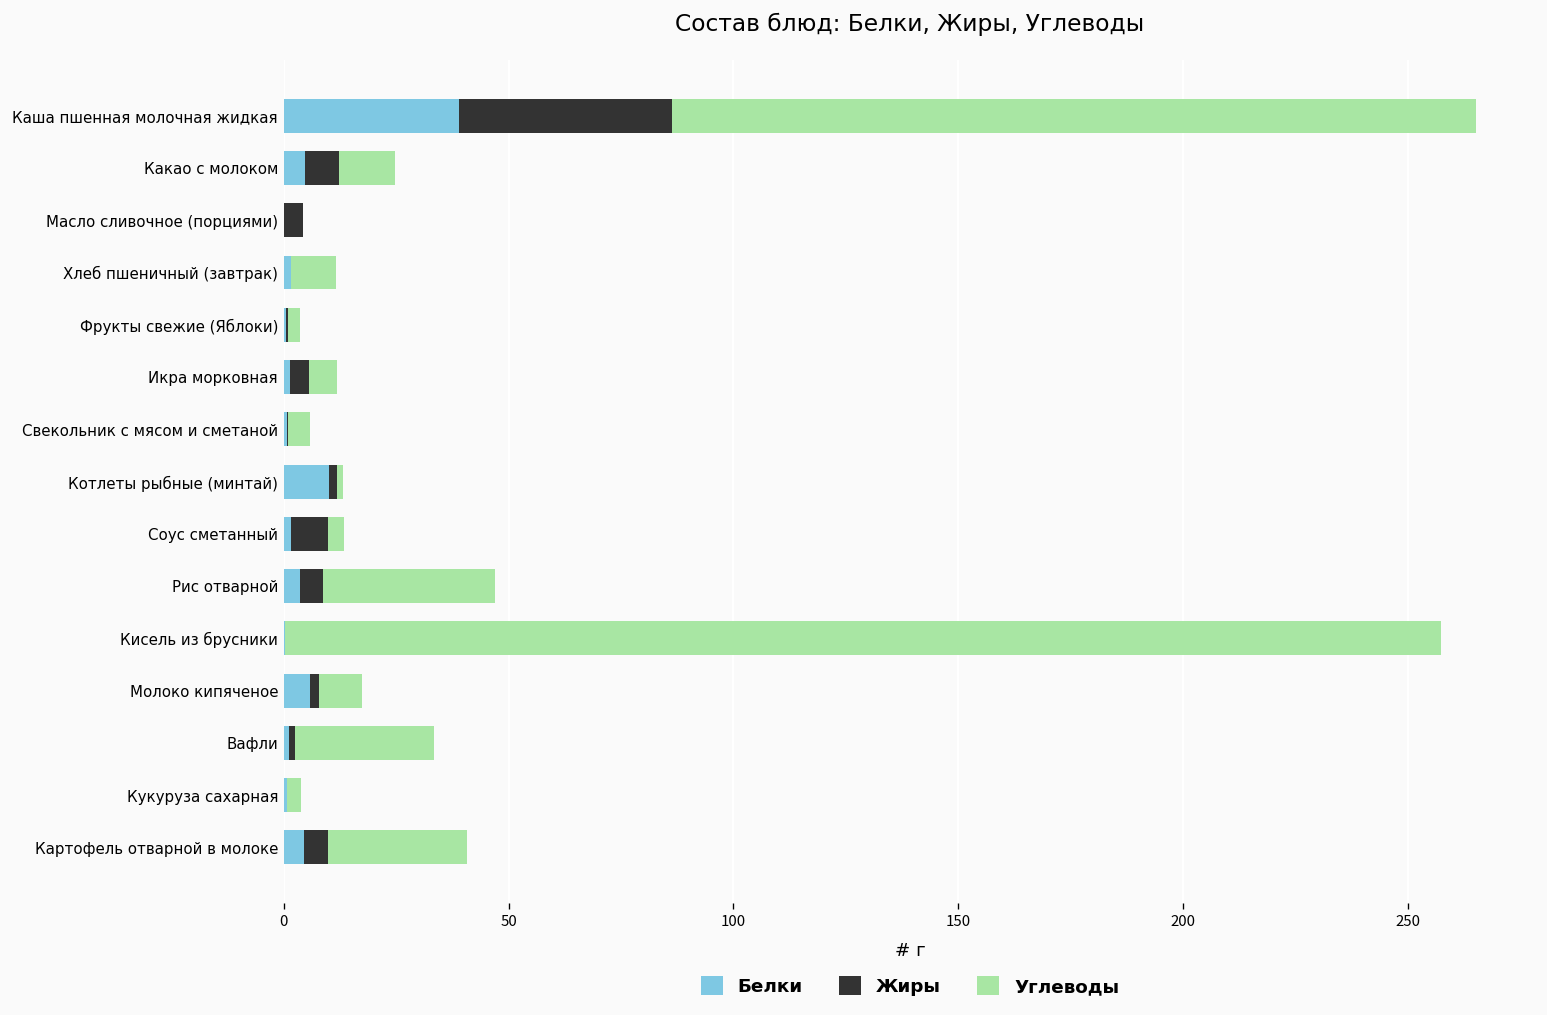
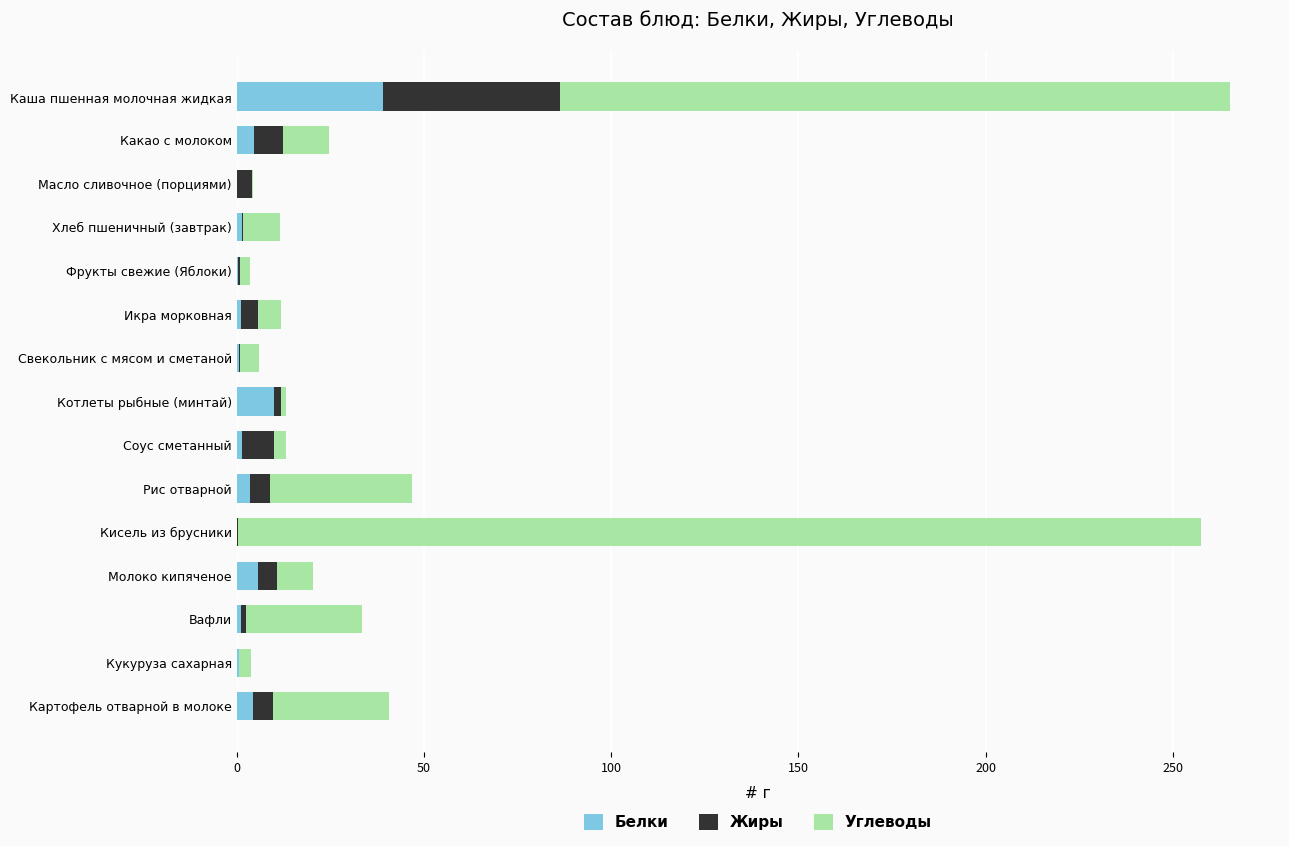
Жиры, Молоко кипяченое: 2 -> 5
